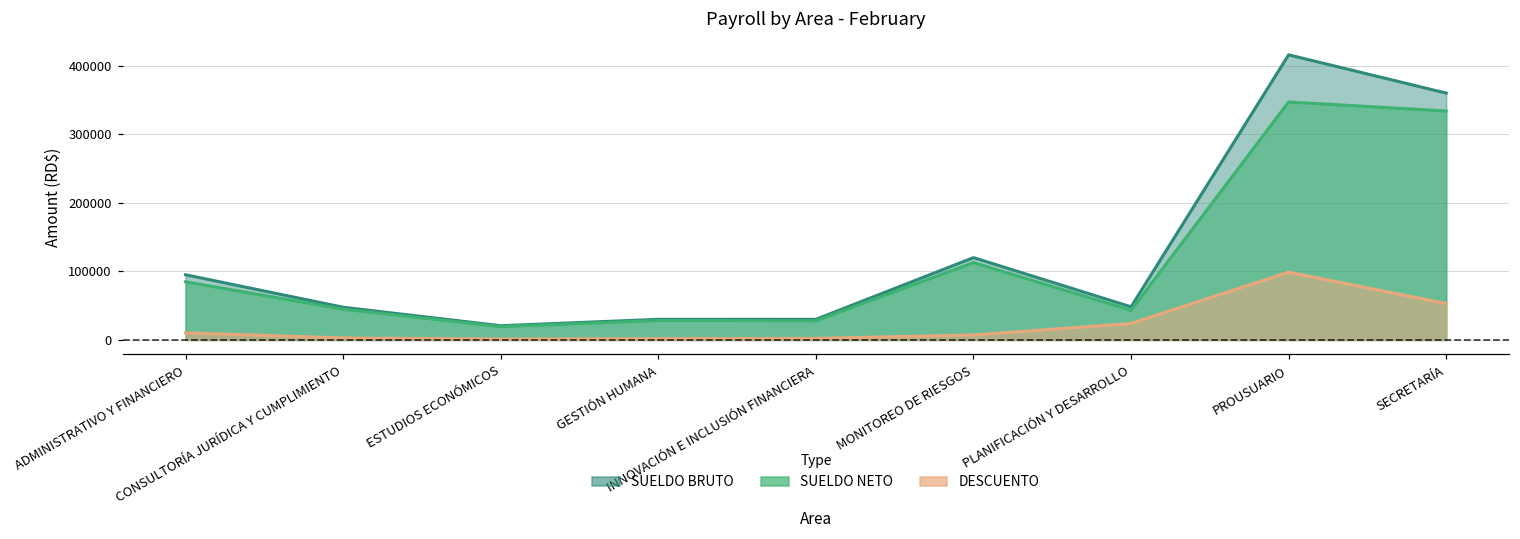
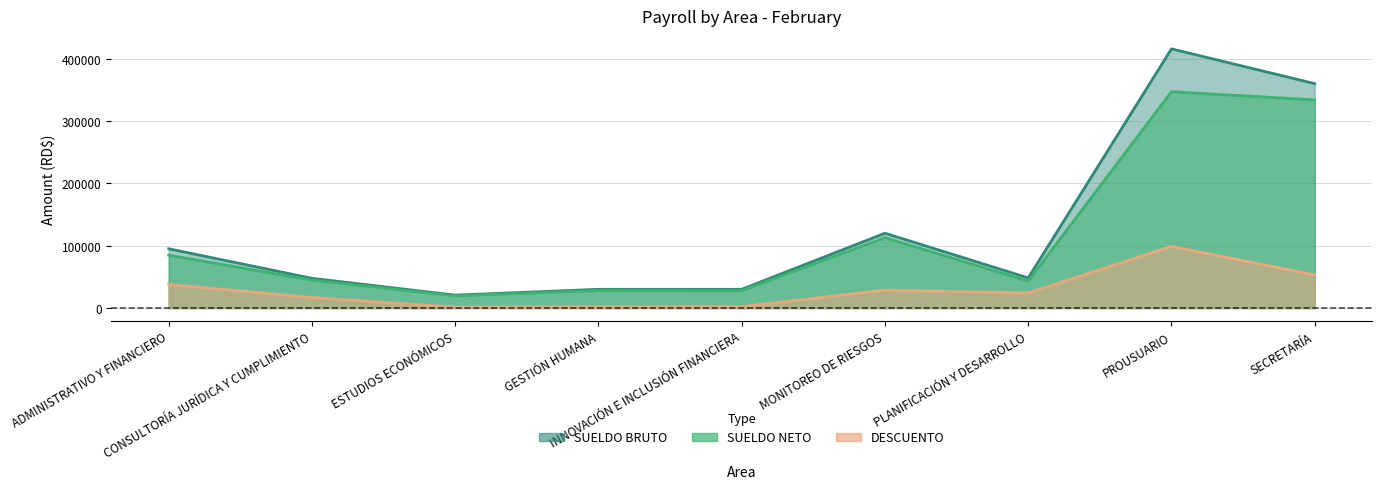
DESCUENTO, ADMINISTRATIVO Y FINANCIERO: 10000 -> 40000
DESCUENTO, CONSULTORÍA JURÍDICA Y CUMPLIMIENTO: 0 -> 20000
DESCUENTO, MONITOREO DE RIESGOS: 10000 -> 30000
